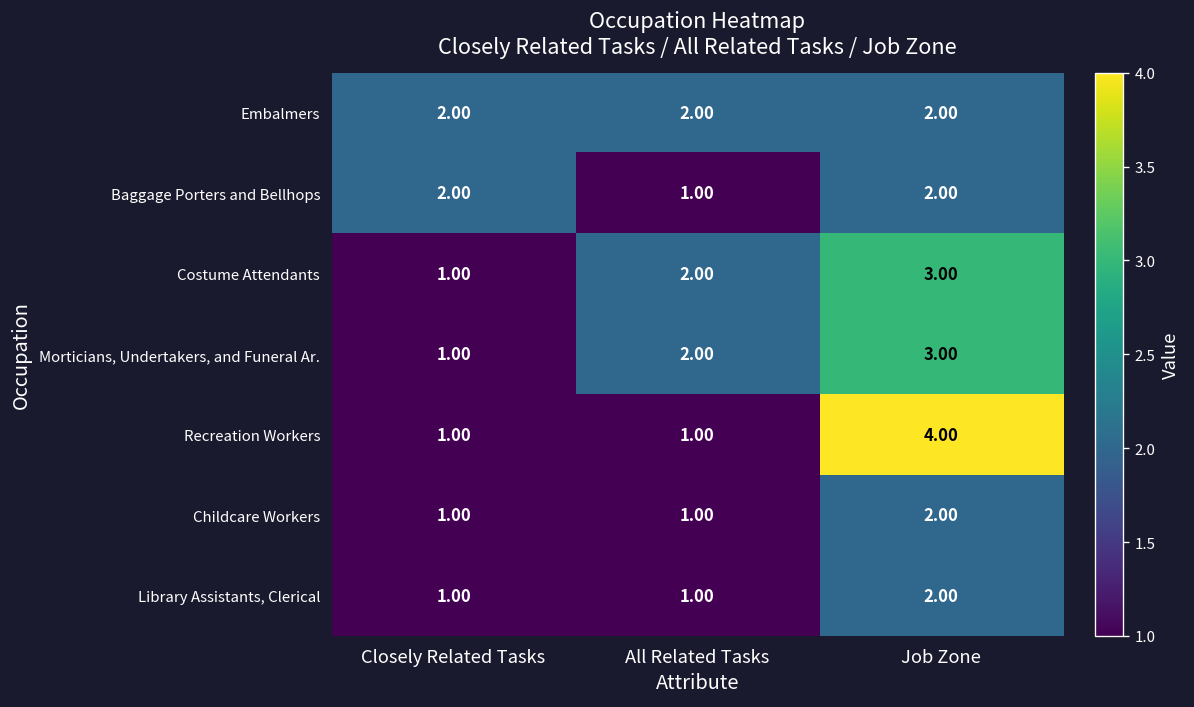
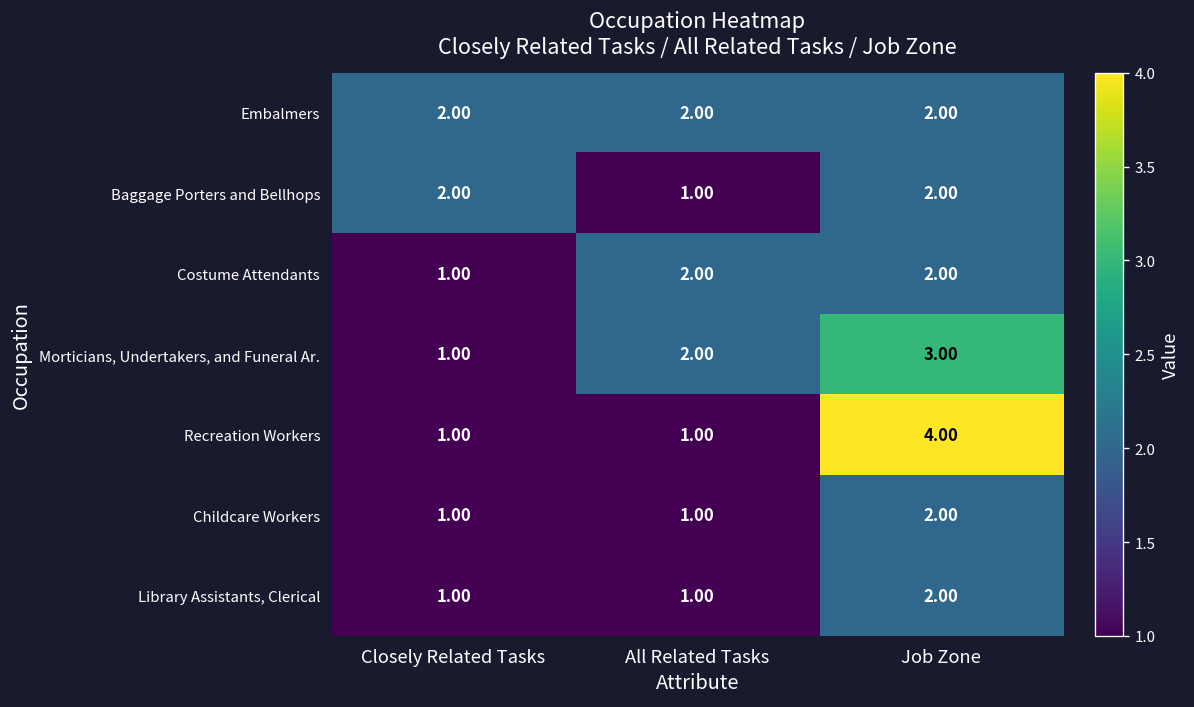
Costume Attendants, Job Zone: 3.00 -> 2.00
